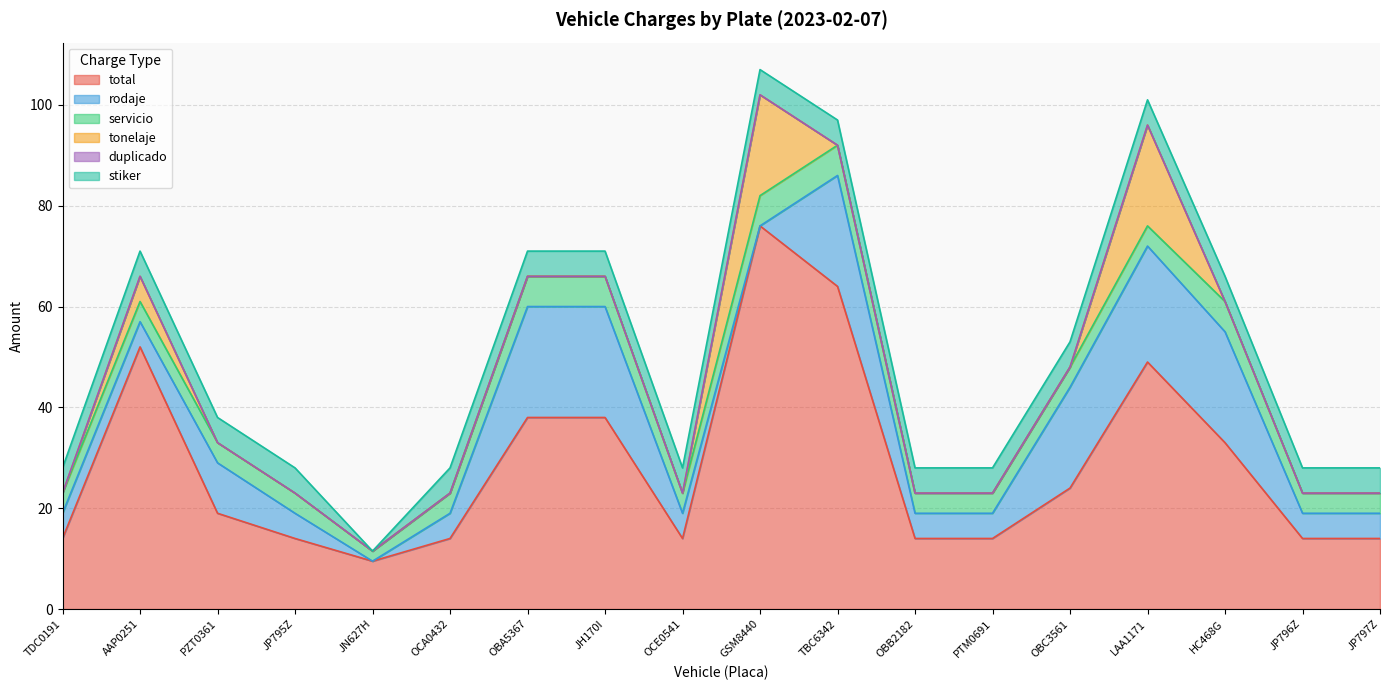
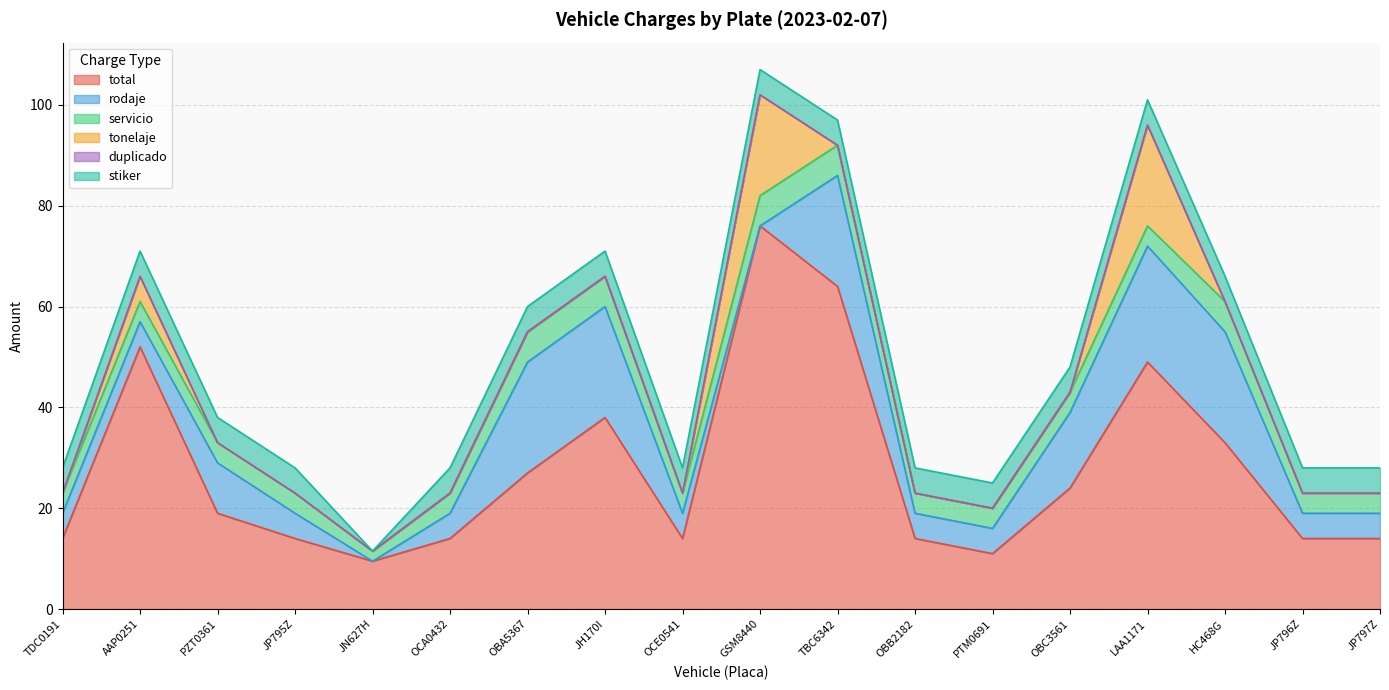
total, OBA5367: 38 -> 27
total, PTM0691: 14 -> 11
rodaje, OBC3561: 20 -> 15
